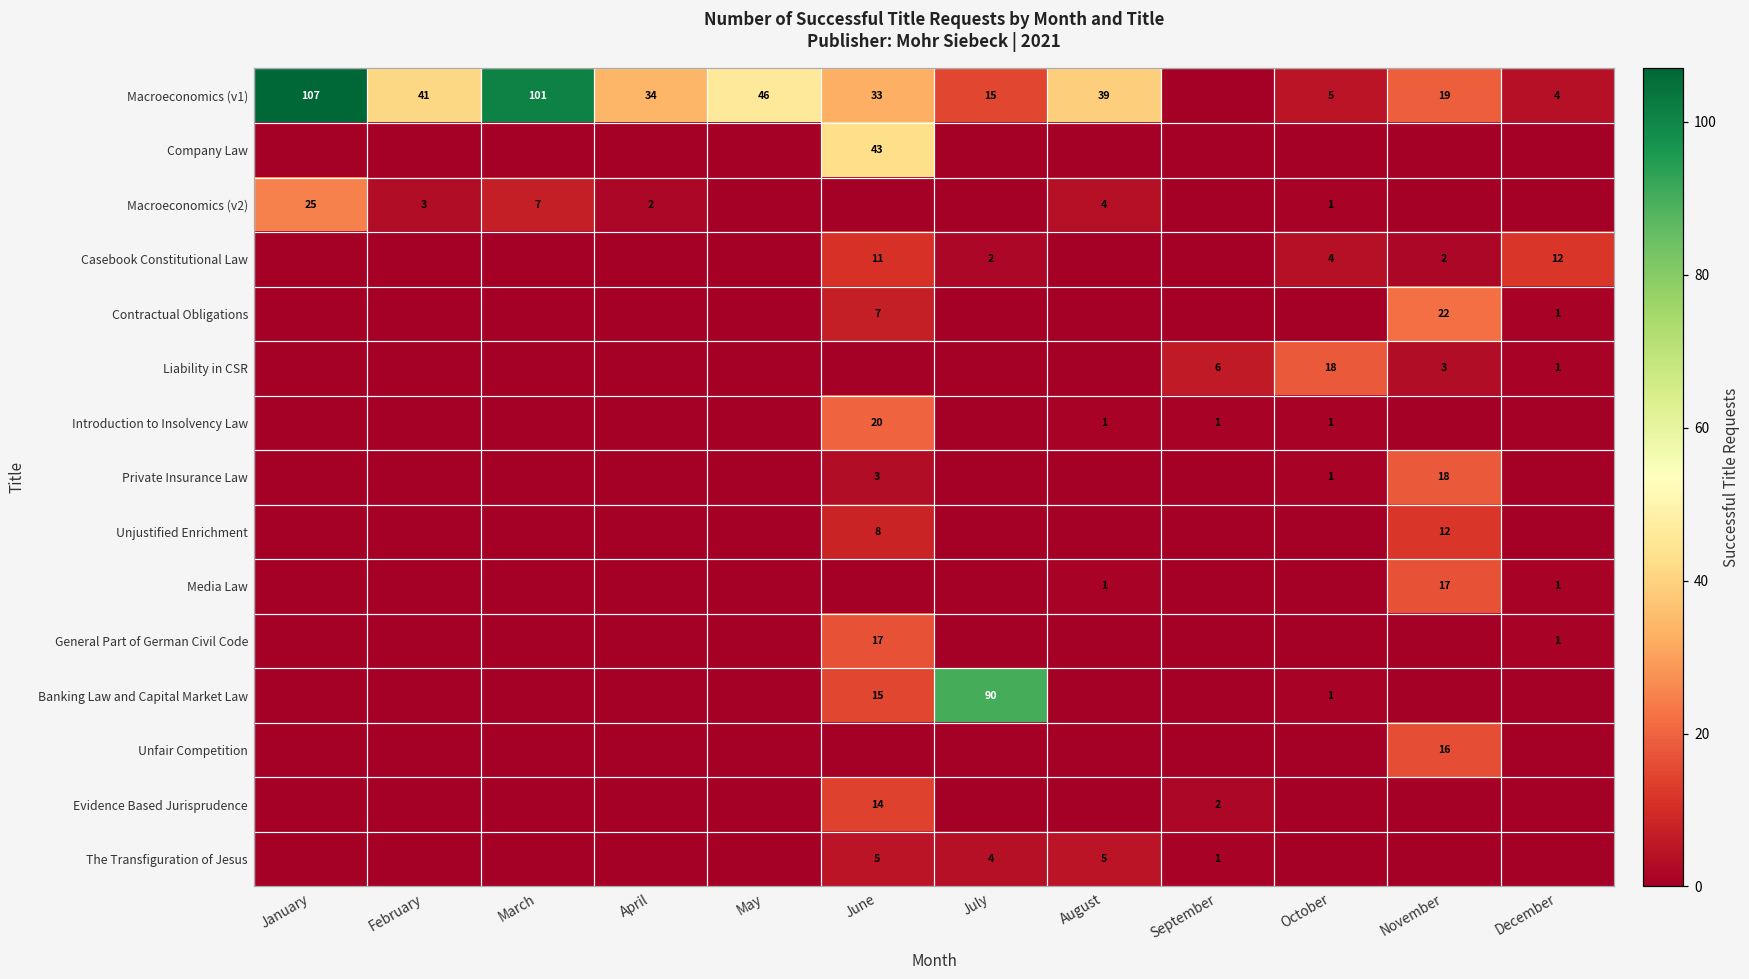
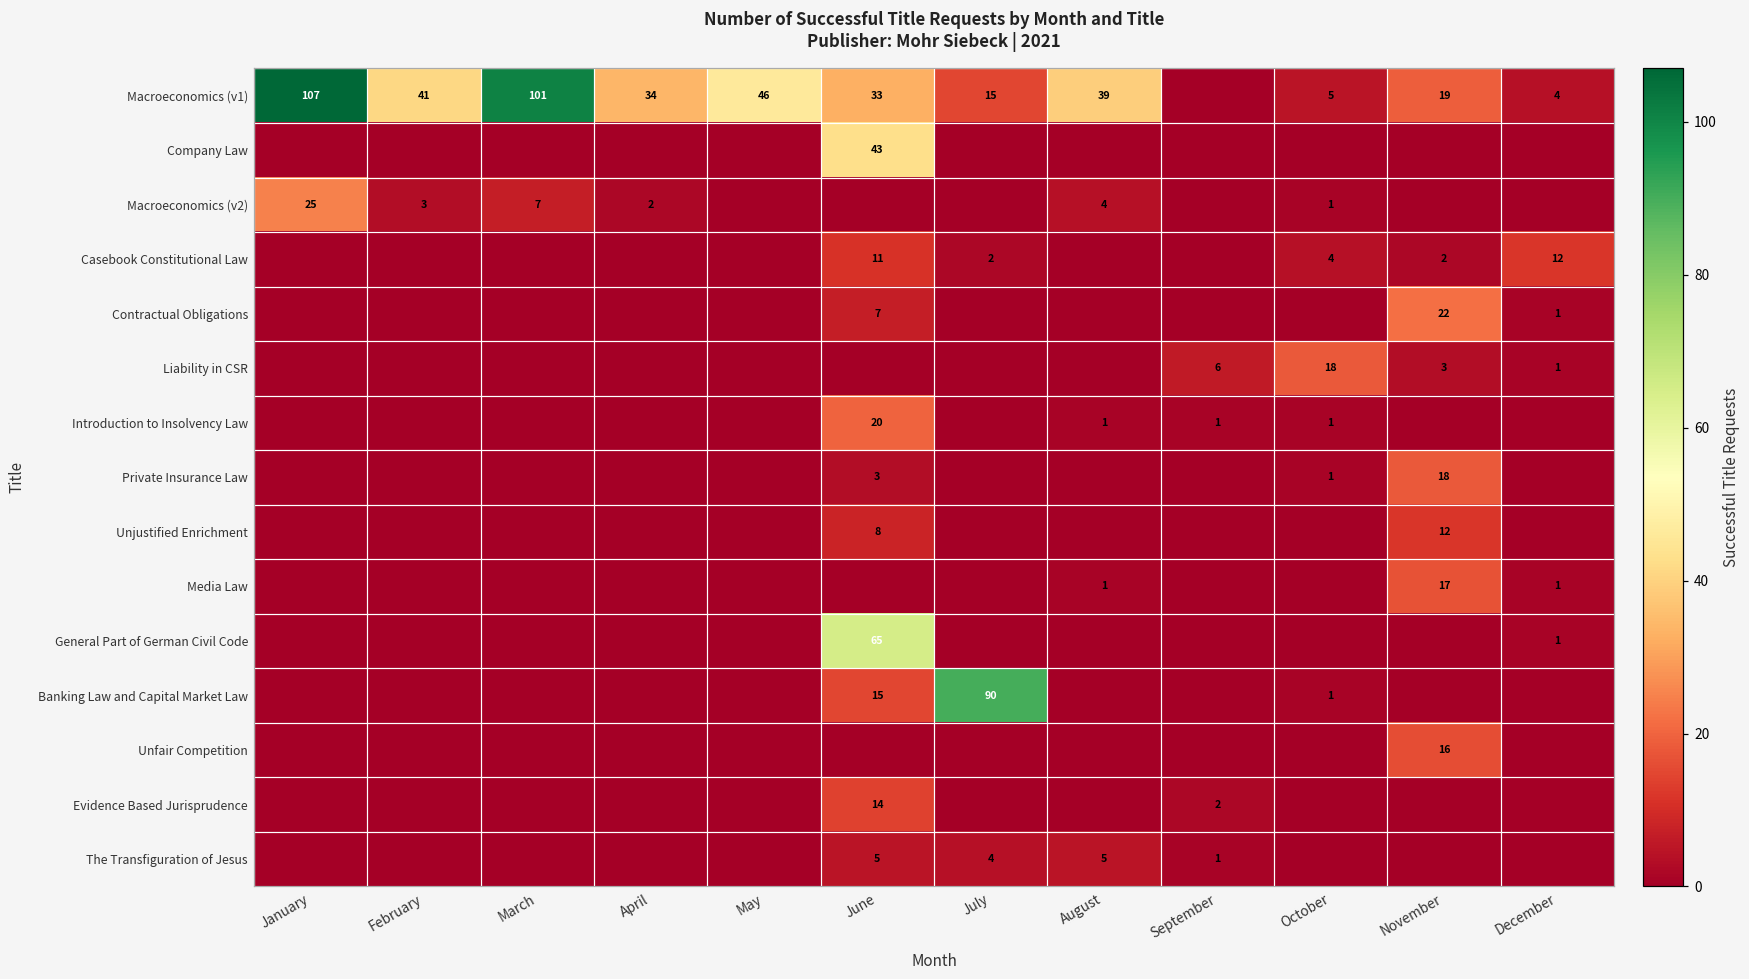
General Part of German Civil Code, June: 17 -> 65
